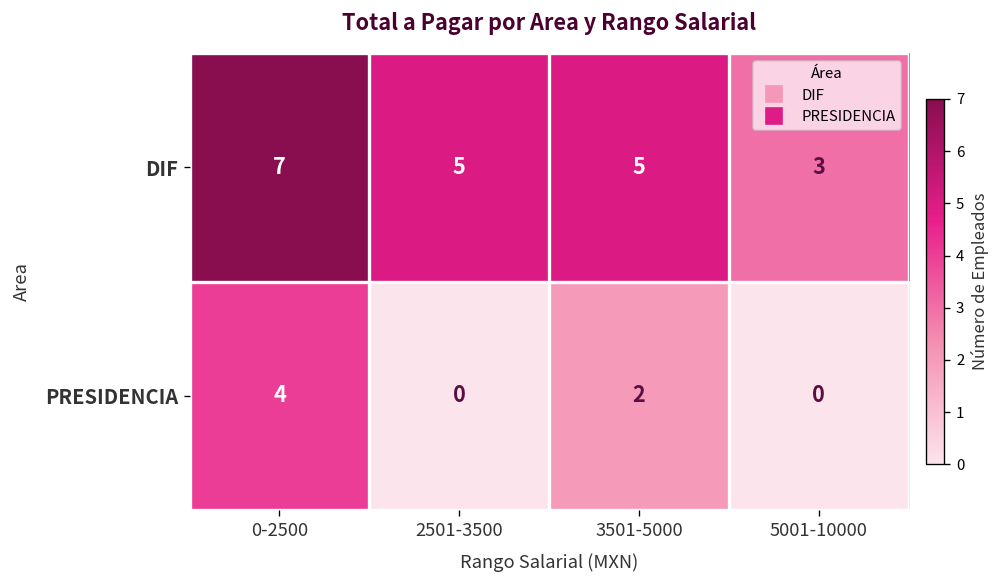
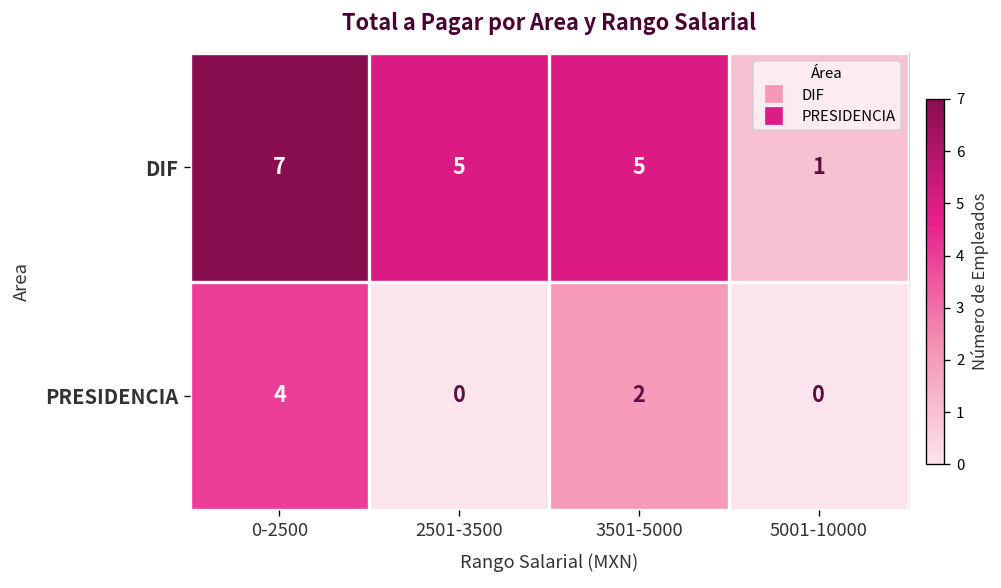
DIF, 5001-10000: 3 -> 1
